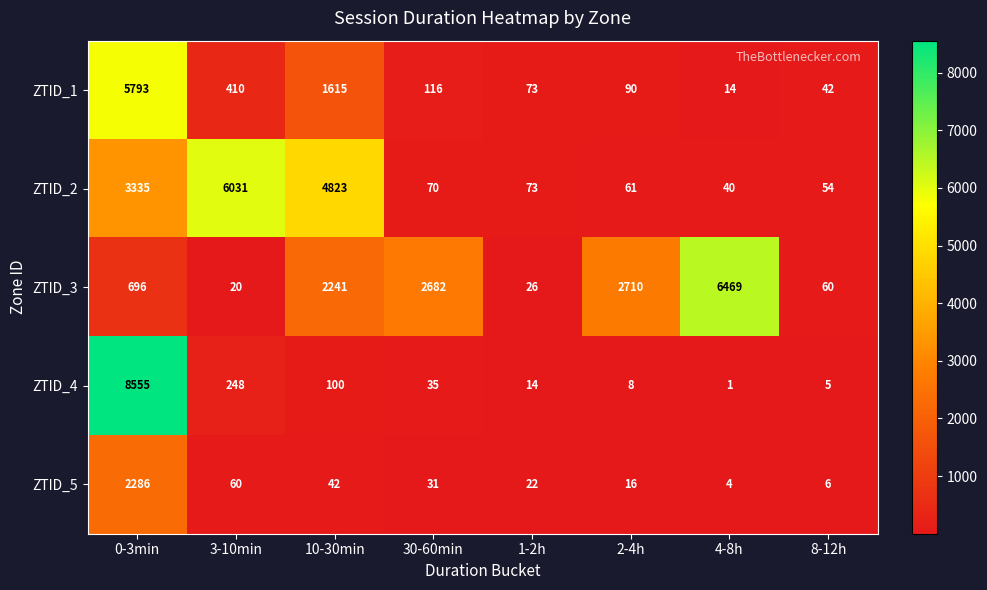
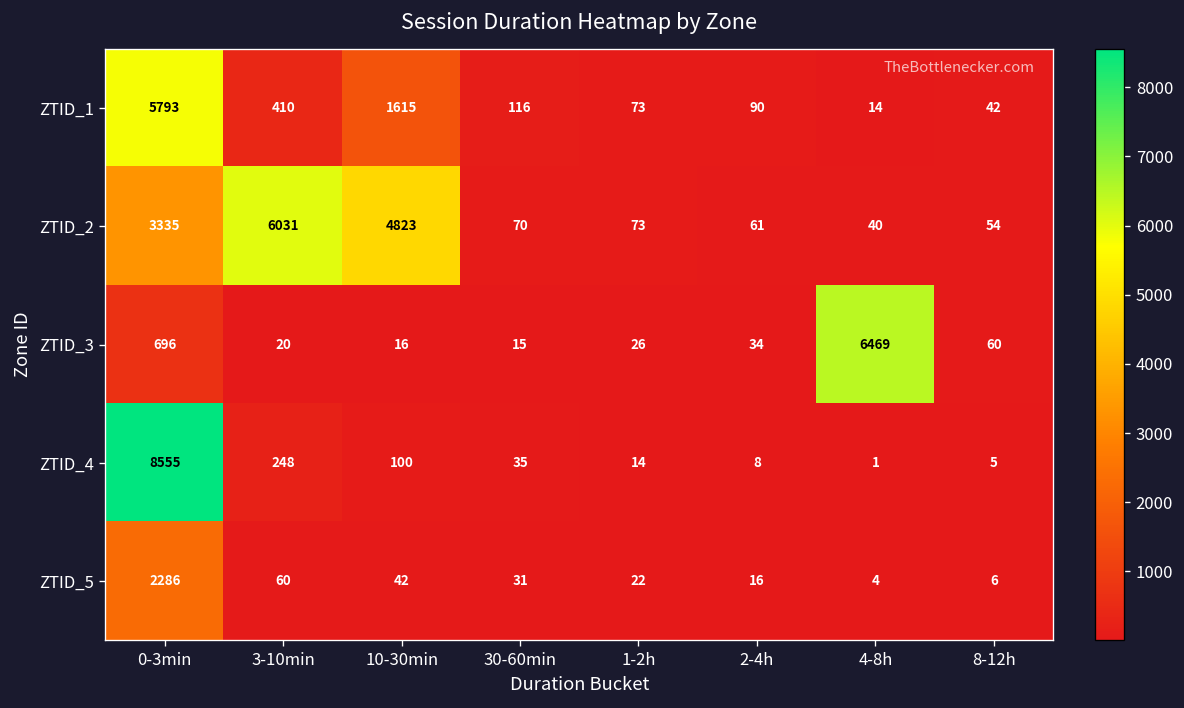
ZTID_3, 10-30min: 2241 -> 16
ZTID_3, 30-60min: 2682 -> 15
ZTID_3, 2-4h: 2710 -> 34
